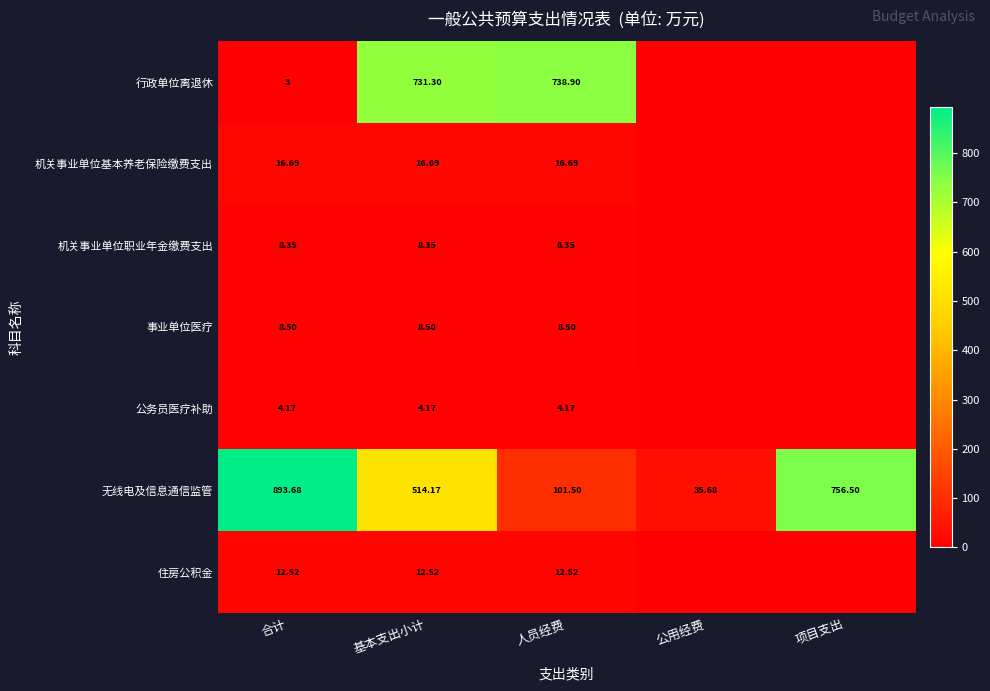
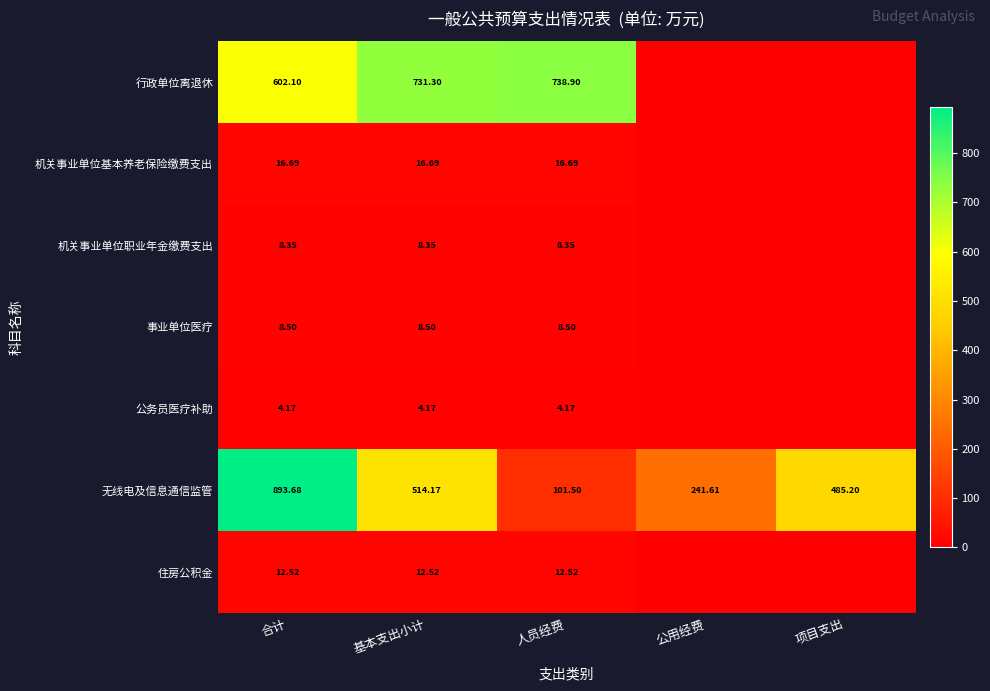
行政单位离退休, 合计: 3 -> 602.10
无线电及信息通信监管, 公用经费: 35.68 -> 241.61
无线电及信息通信监管, 项目支出: 756.50 -> 485.20
